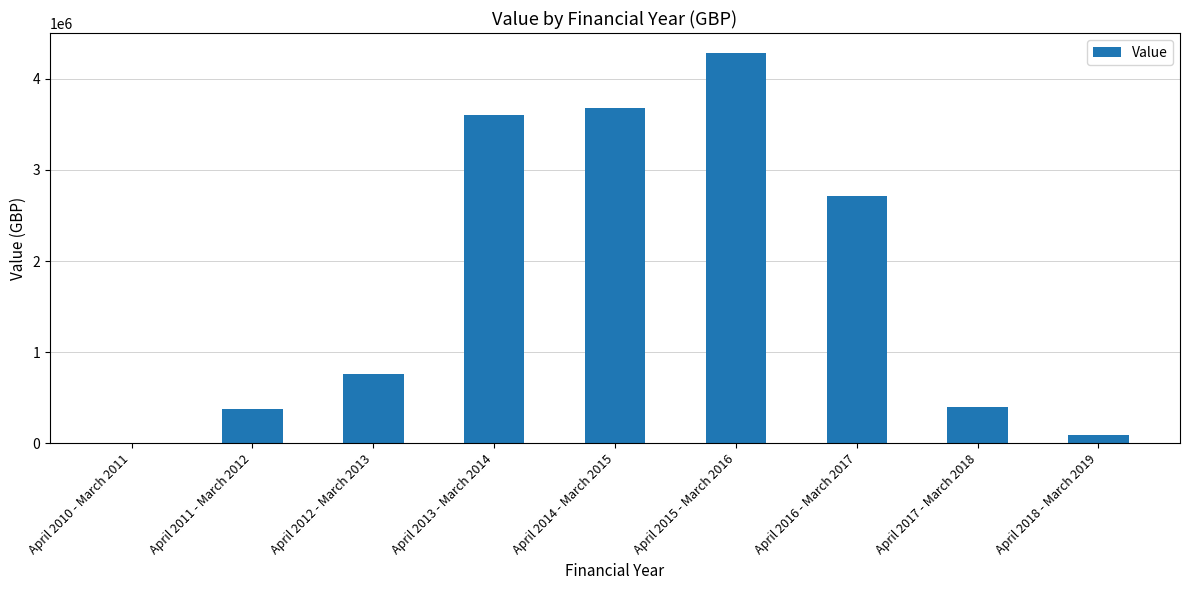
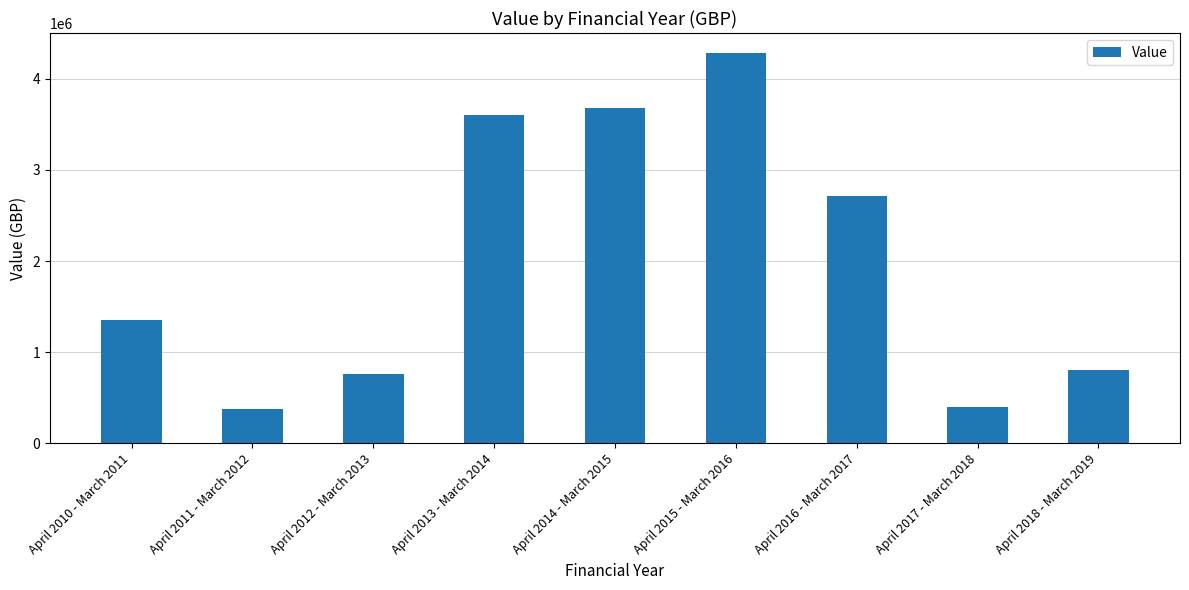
April 2010 - March 2011: 0 -> 1300000
April 2018 - March 2019: 100000 -> 800000
